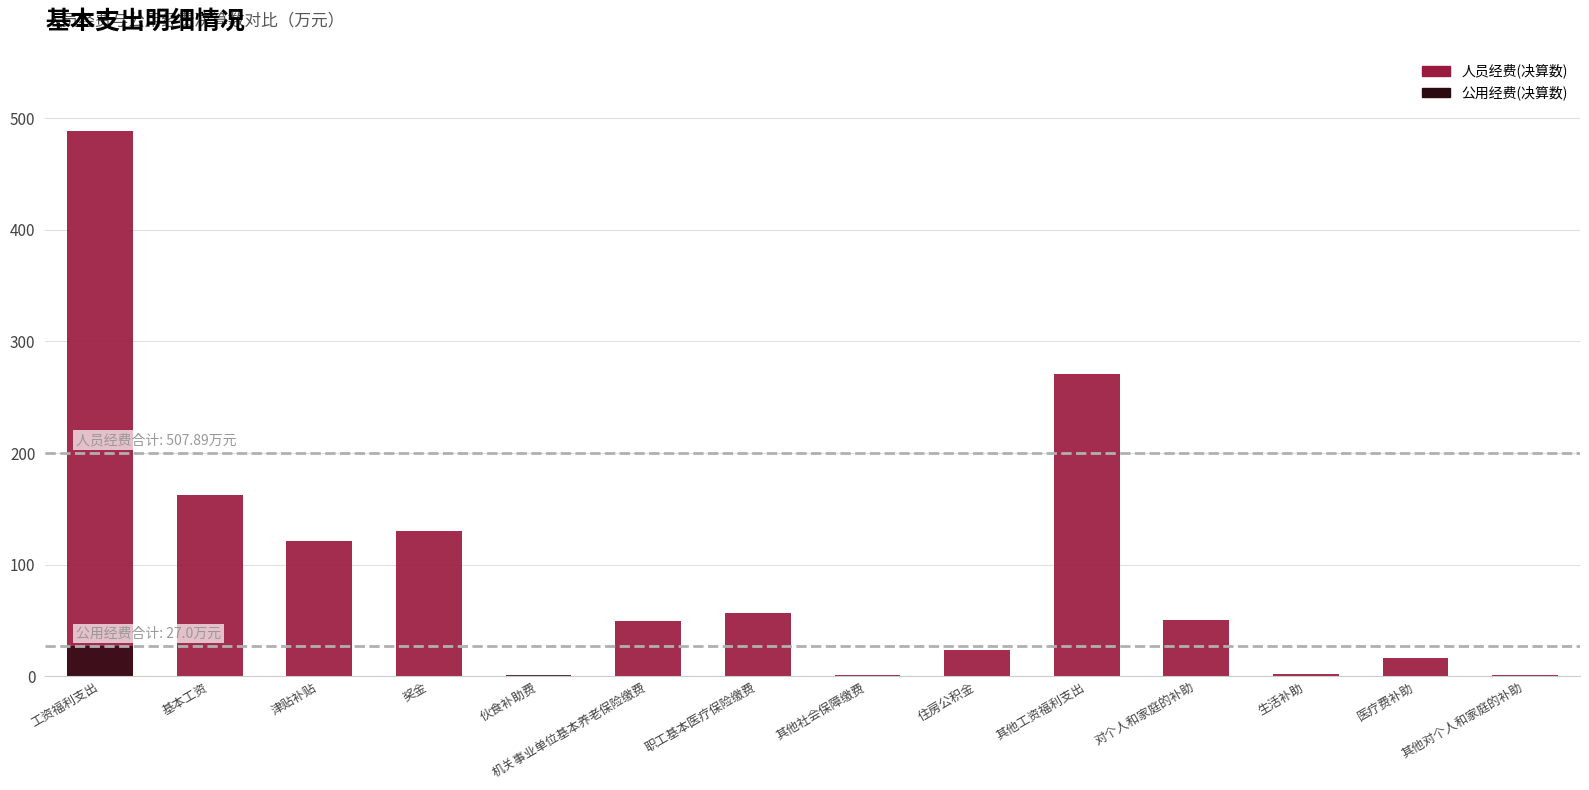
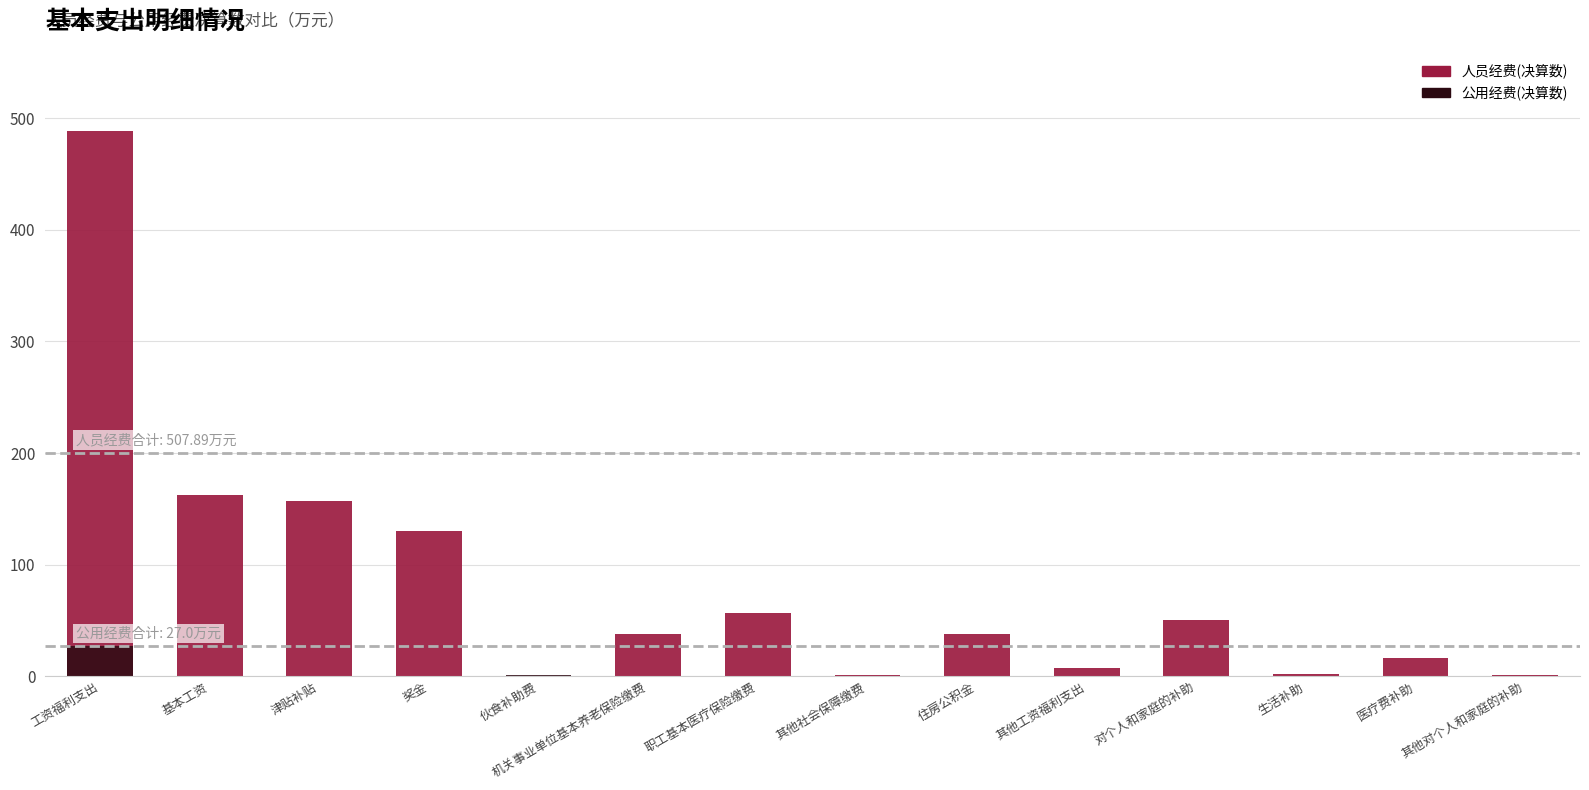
人员经费(决算数), 津贴补贴: 121 -> 157
人员经费(决算数), 机关事业单位基本养老保险缴费: 50 -> 38
人员经费(决算数), 住房公积金: 23 -> 38
人员经费(决算数), 其他工资福利支出: 271 -> 7
